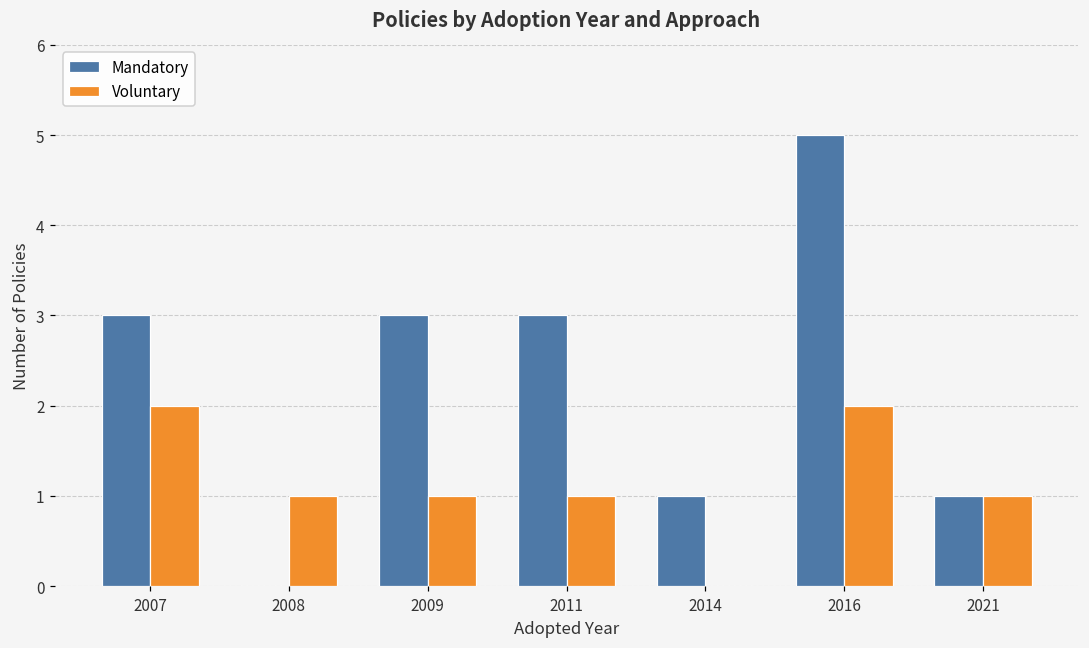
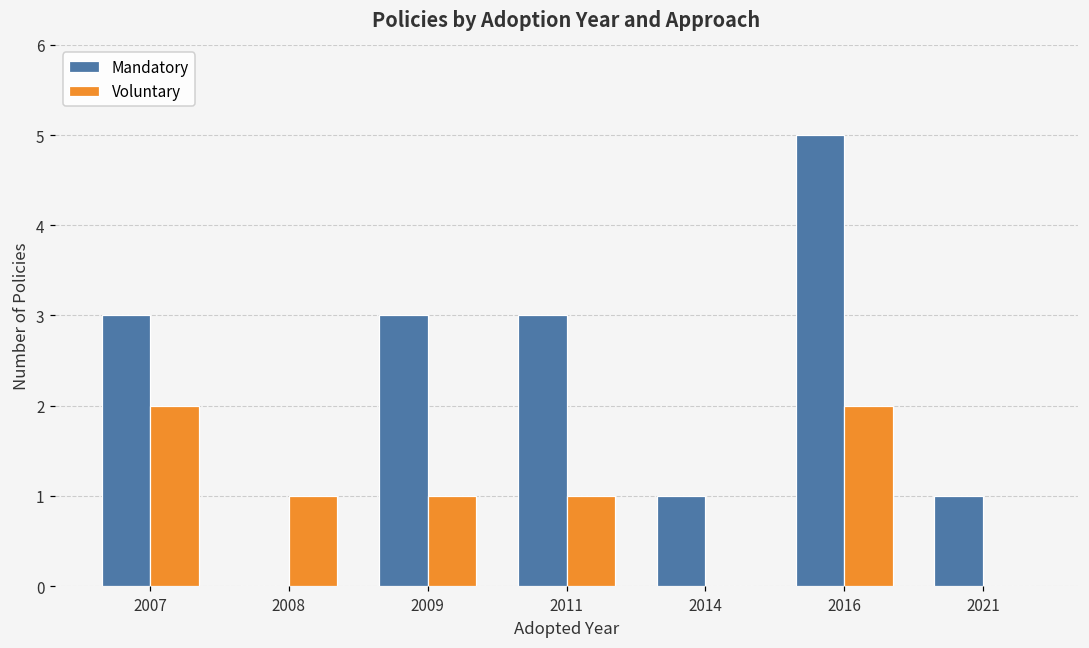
Voluntary, 2021: 1 -> 0
